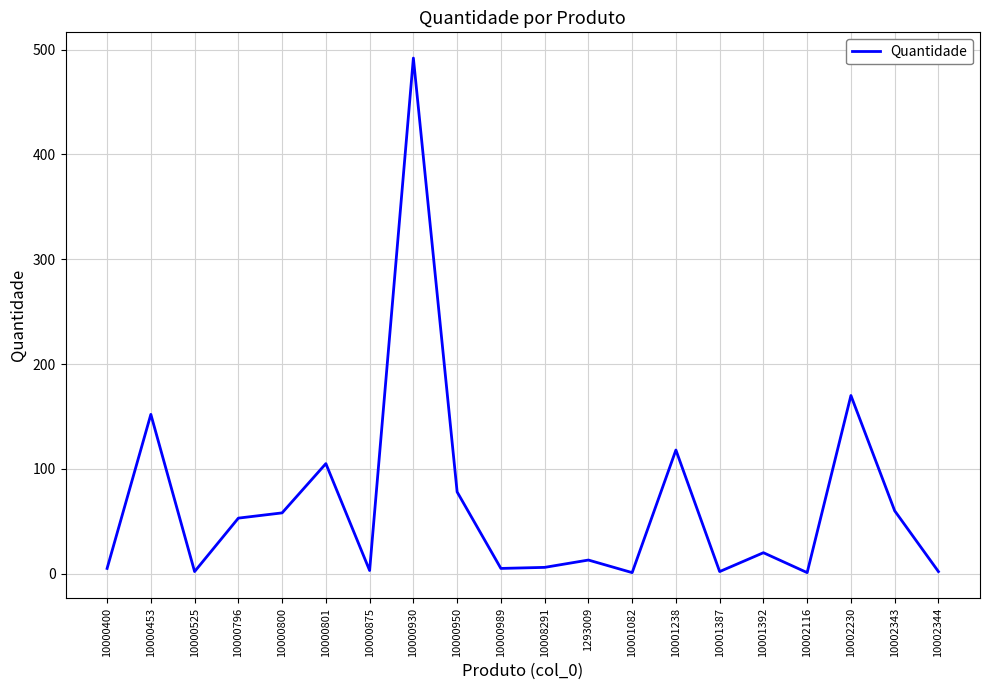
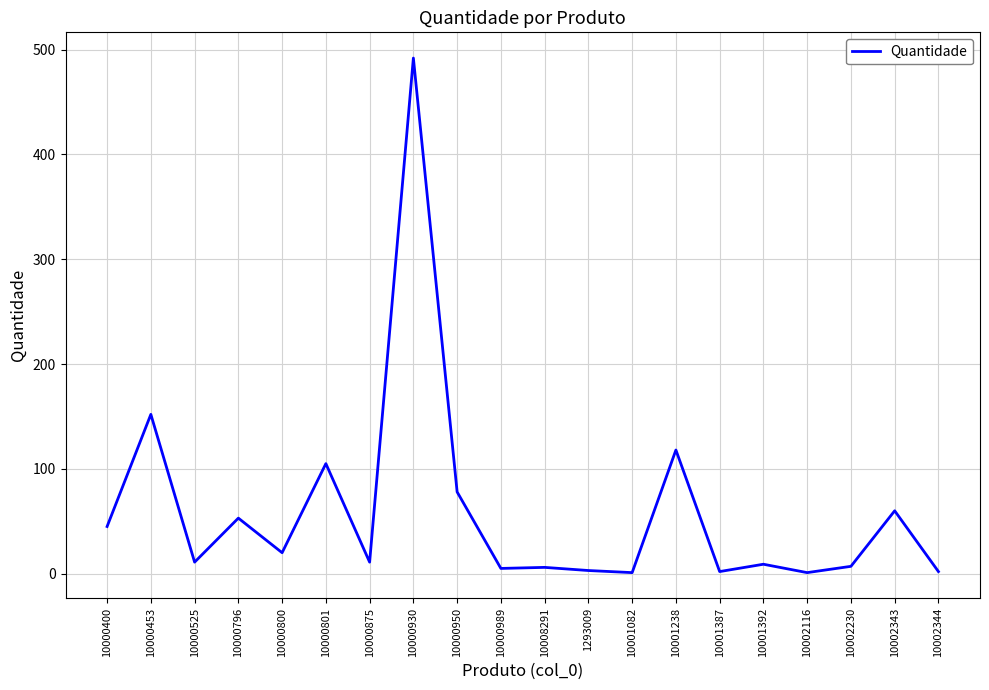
10000400: 5 -> 45
10000525: 2 -> 11
10000800: 58 -> 20
10000875: 3 -> 11
1293009: 13 -> 3
10001392: 20 -> 9
10002230: 170 -> 7
